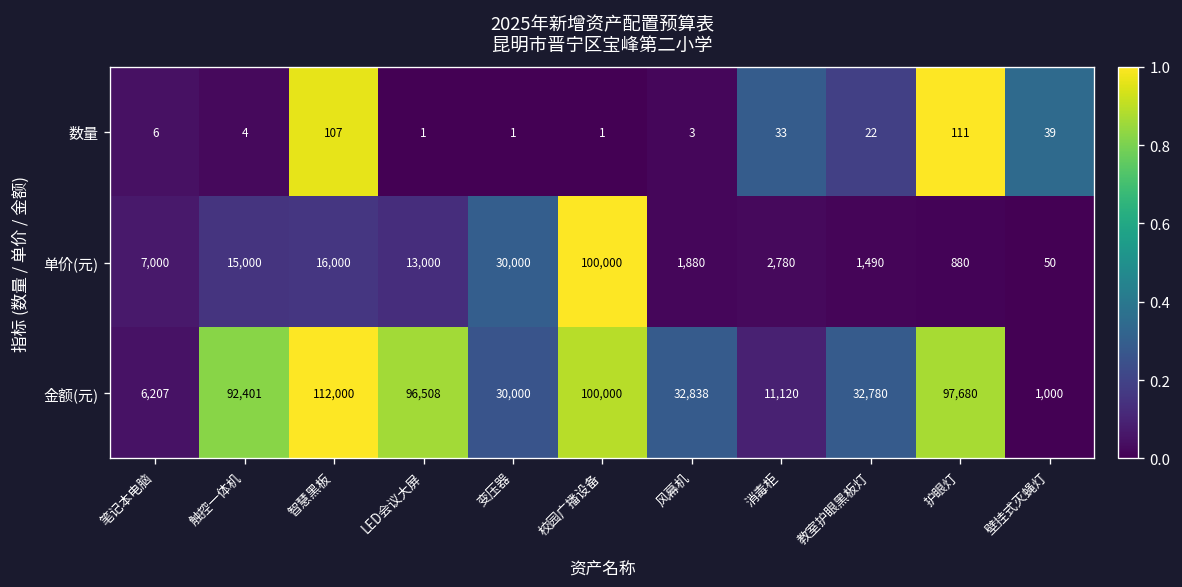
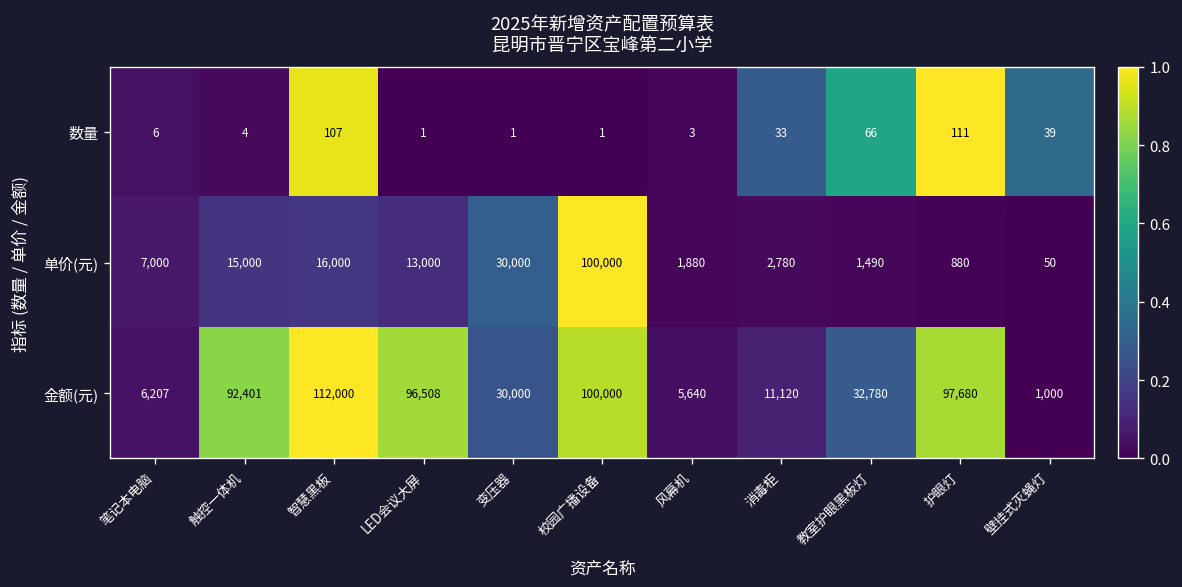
数量, 教室护眼黑板灯: 22 -> 66
金额(元), 风幕机: 32,838 -> 5,640
